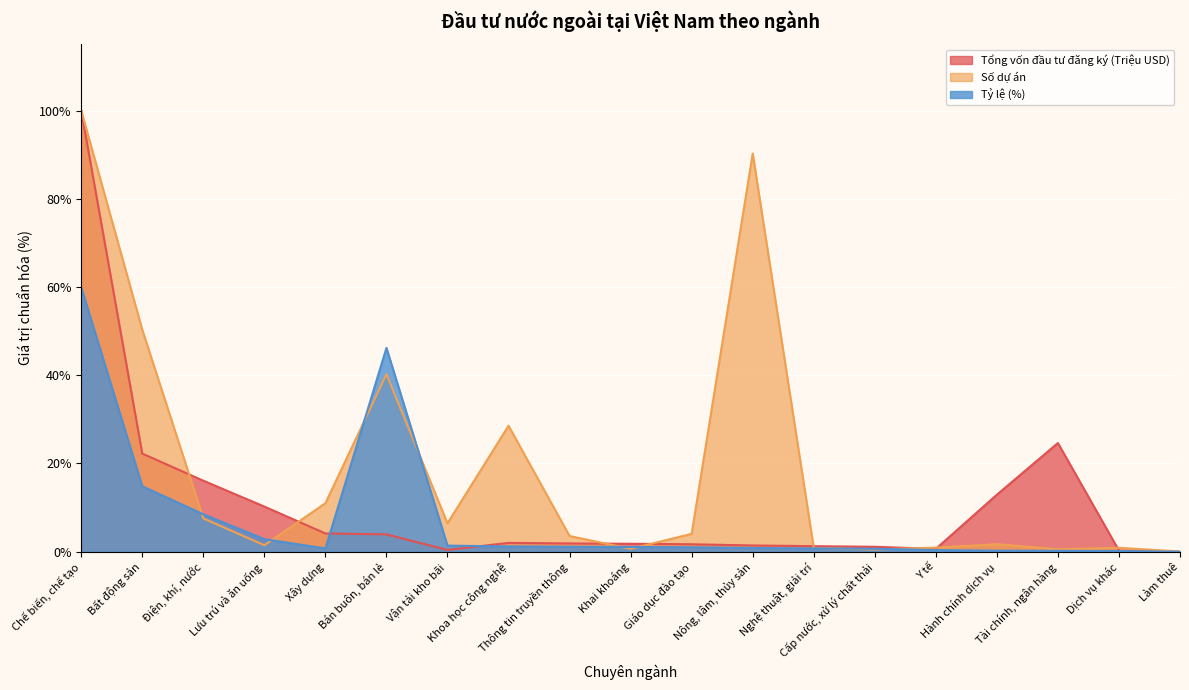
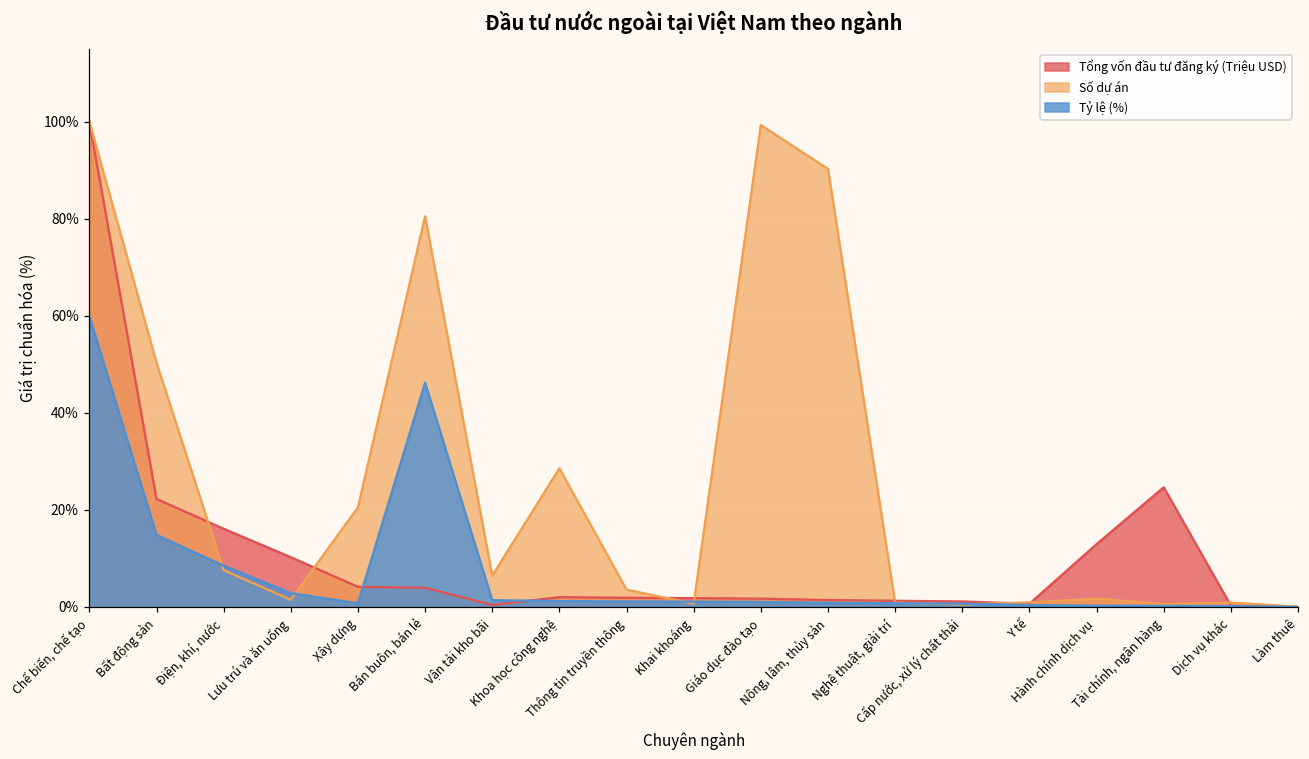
Số dự án, Xây dựng: 11% -> 21%
Số dự án, Bán buôn, bán lẻ: 40% -> 80%
Số dự án, Giáo dục đào tạo: 4% -> 99%
